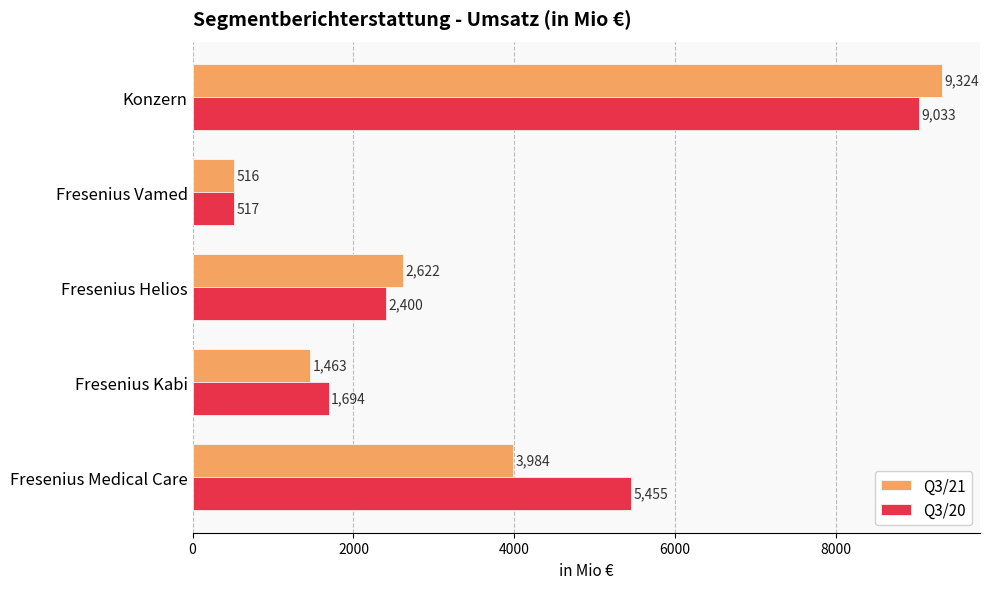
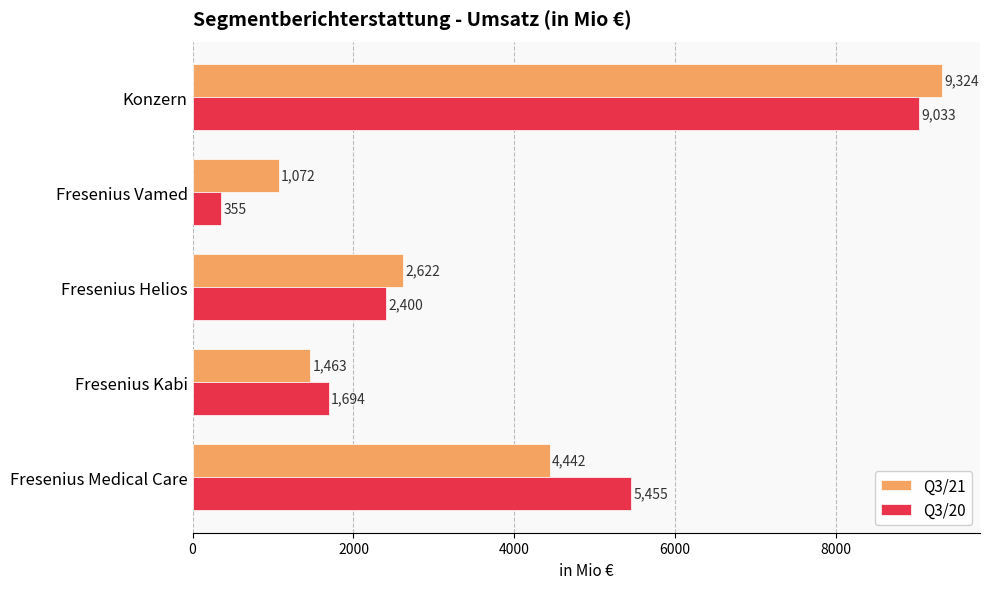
Q3/21, Fresenius Vamed: 516 -> 1,072
Q3/20, Fresenius Vamed: 517 -> 355
Q3/21, Fresenius Medical Care: 3,984 -> 4,442
